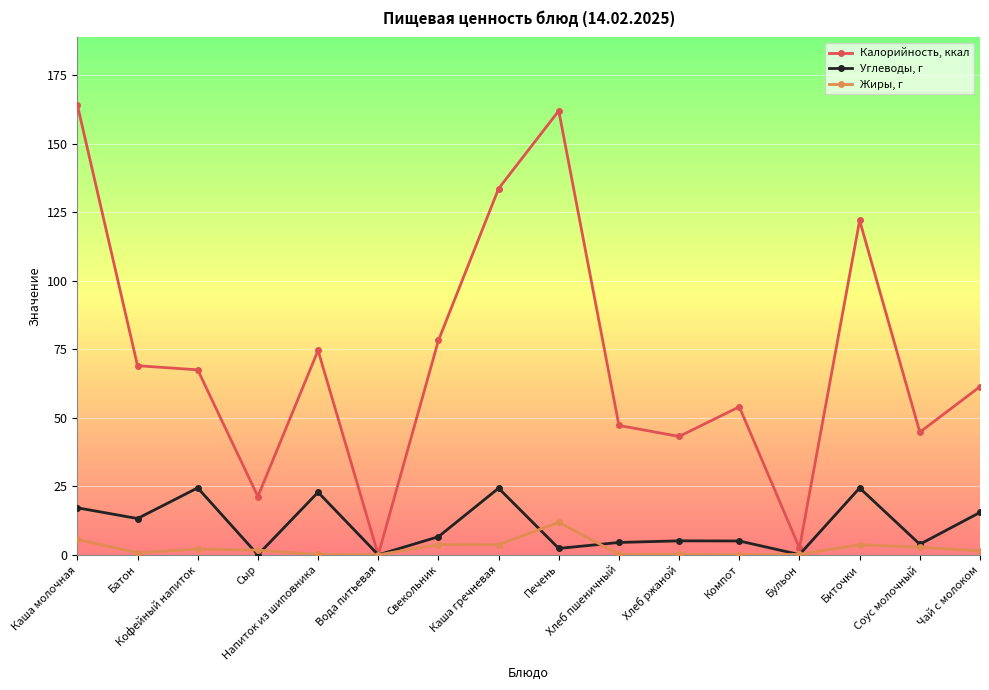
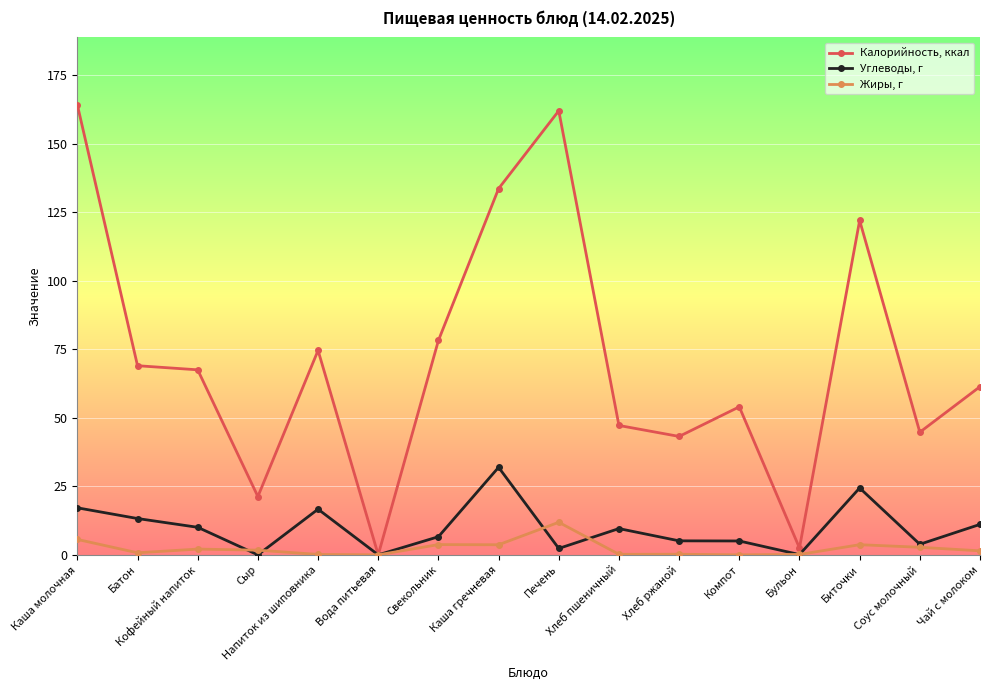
Углеводы, г, Кофейный напиток: 24 -> 10
Углеводы, г, Напиток из шиповника: 23 -> 17
Углеводы, г, Каша гречневая: 24 -> 32
Углеводы, г, Хлеб пшеничный: 5 -> 10
Углеводы, г, Чай с молоком: 15 -> 11
